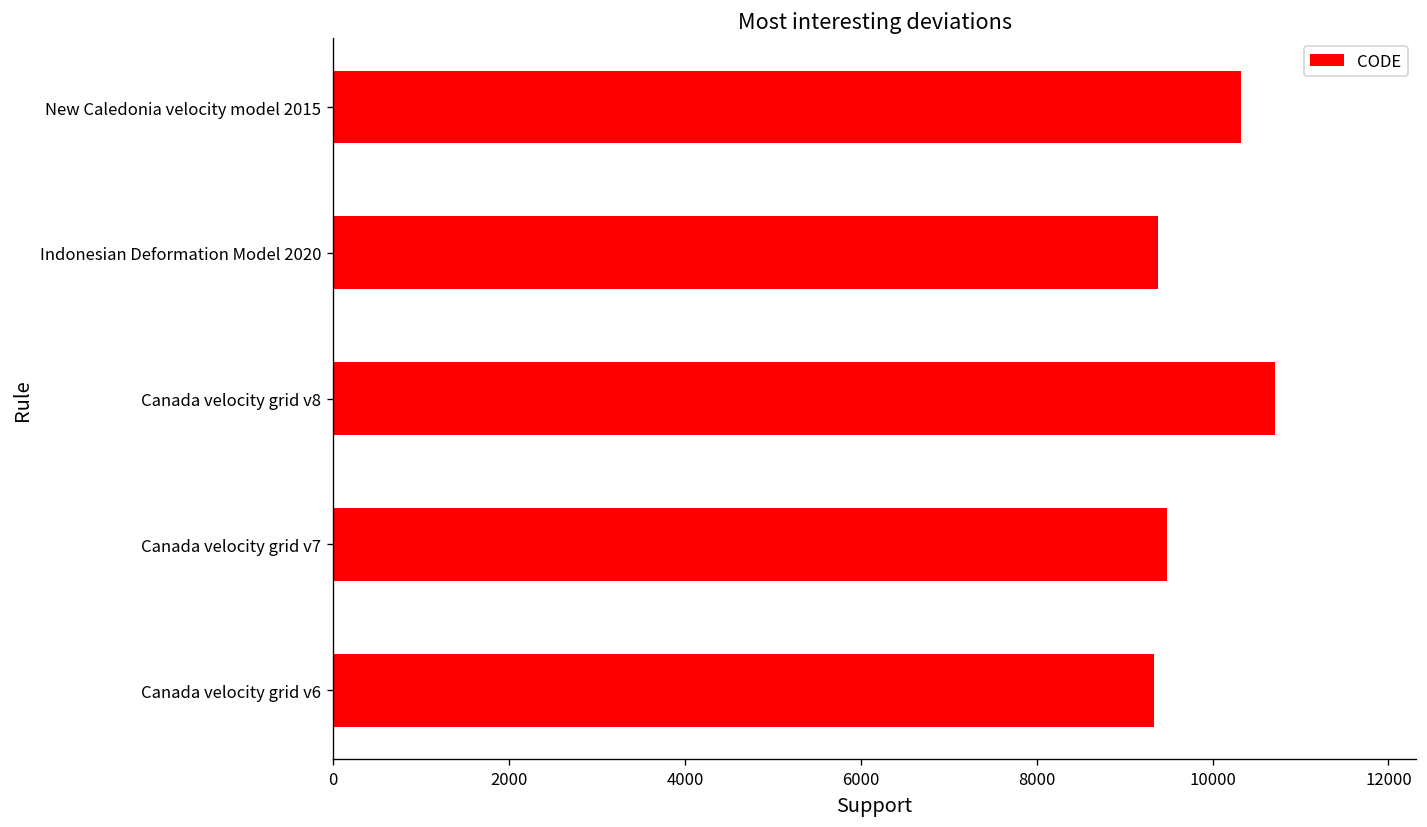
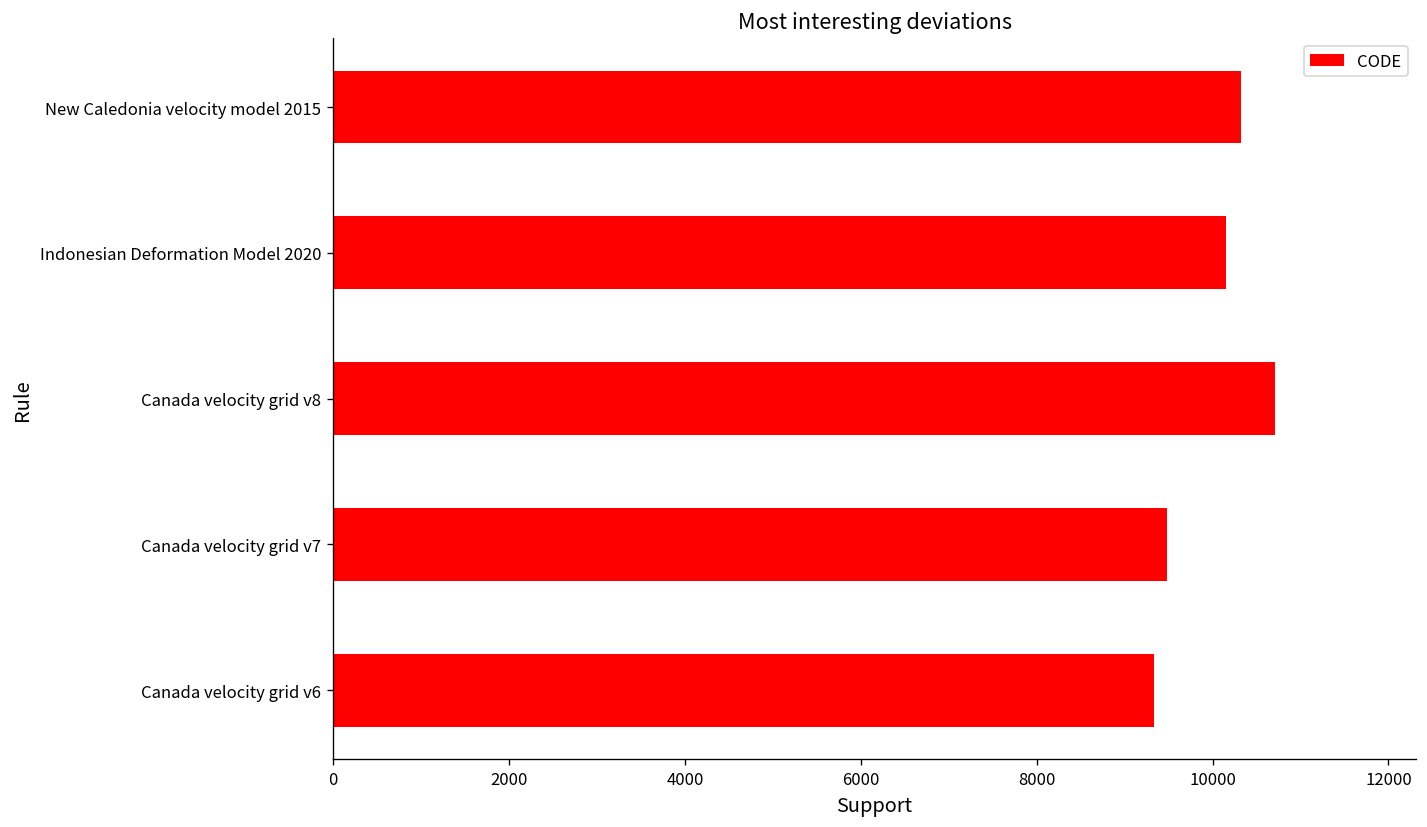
Indonesian Deformation Model 2020: 9400 -> 10200
